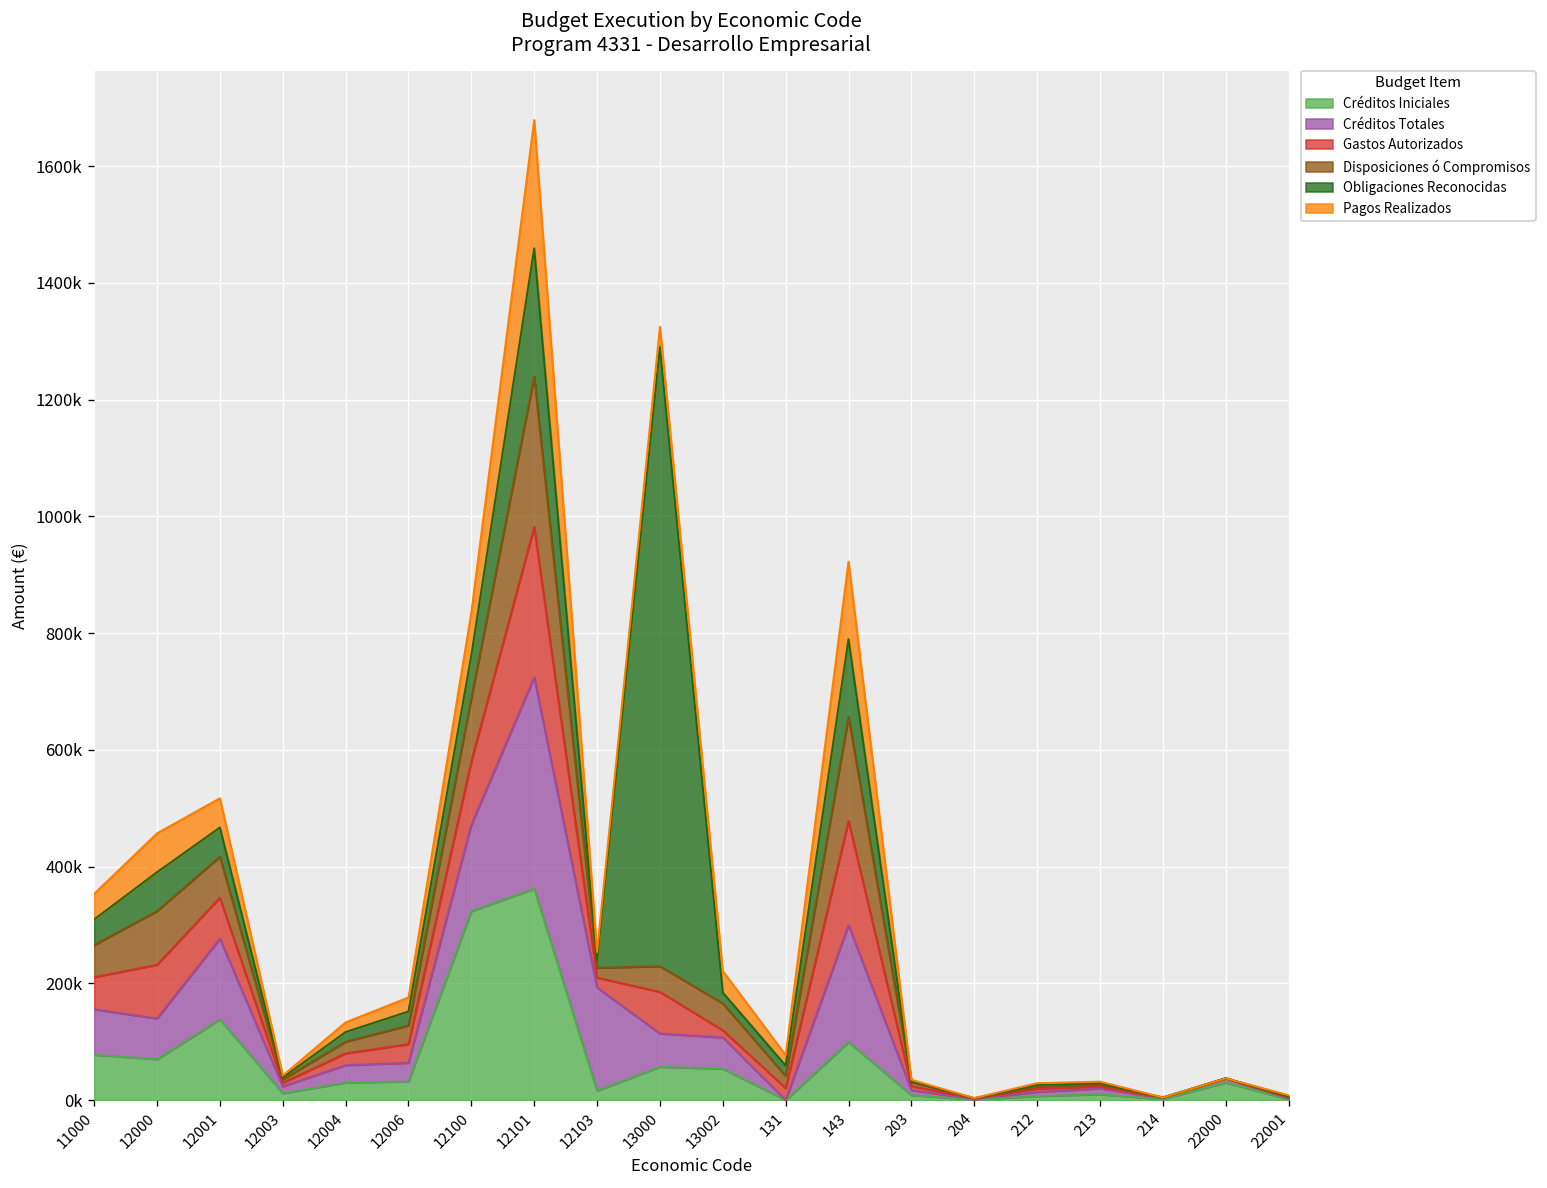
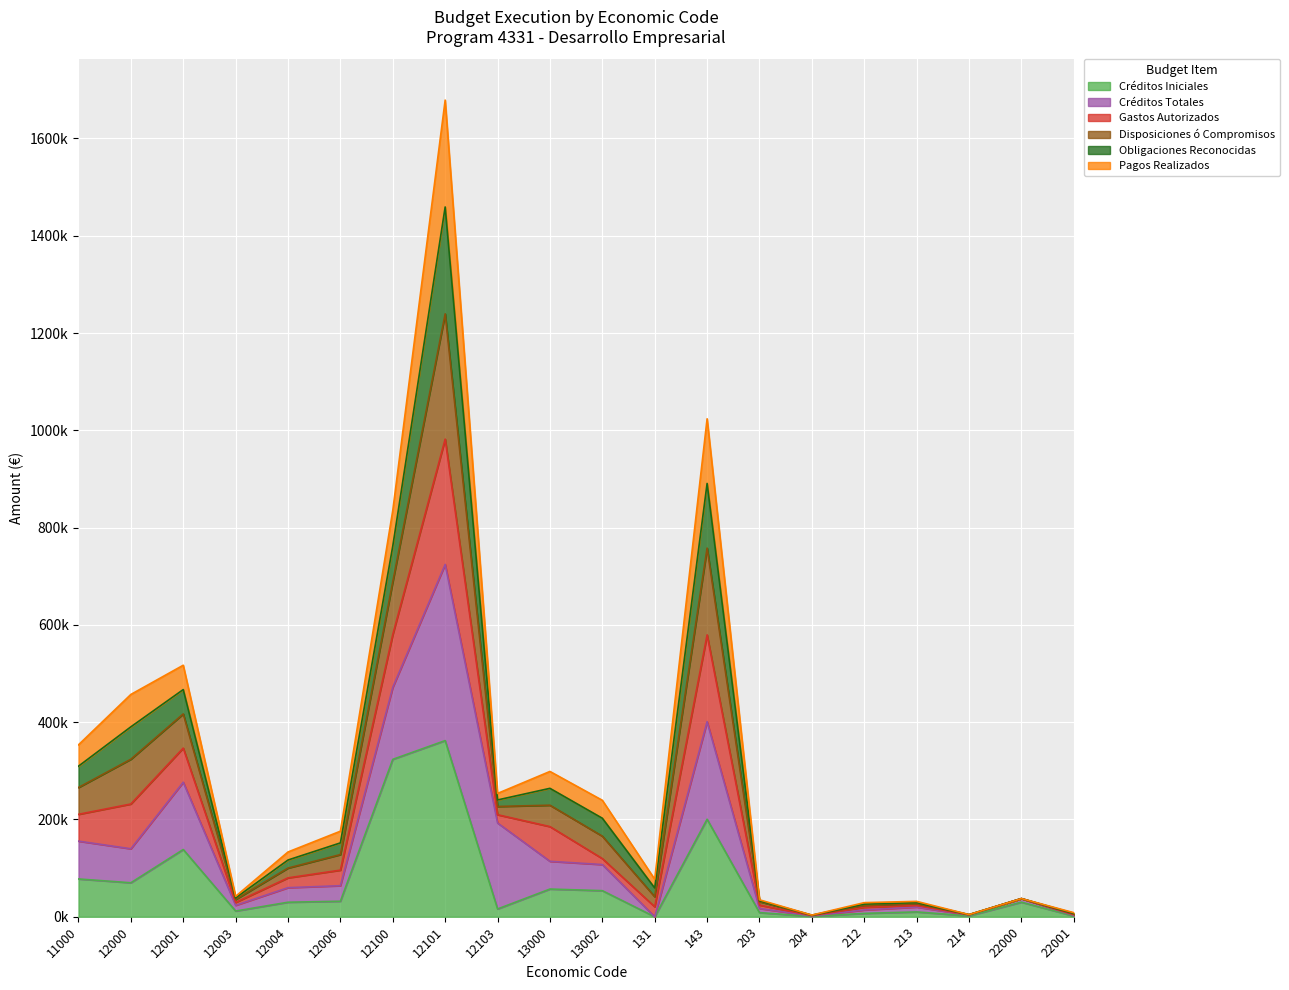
Obligaciones Reconocidas, 13000: 1060000 -> 30000
Obligaciones Reconocidas, 13002: 20000 -> 40000
Créditos Iniciales, 143: 100000 -> 200000
